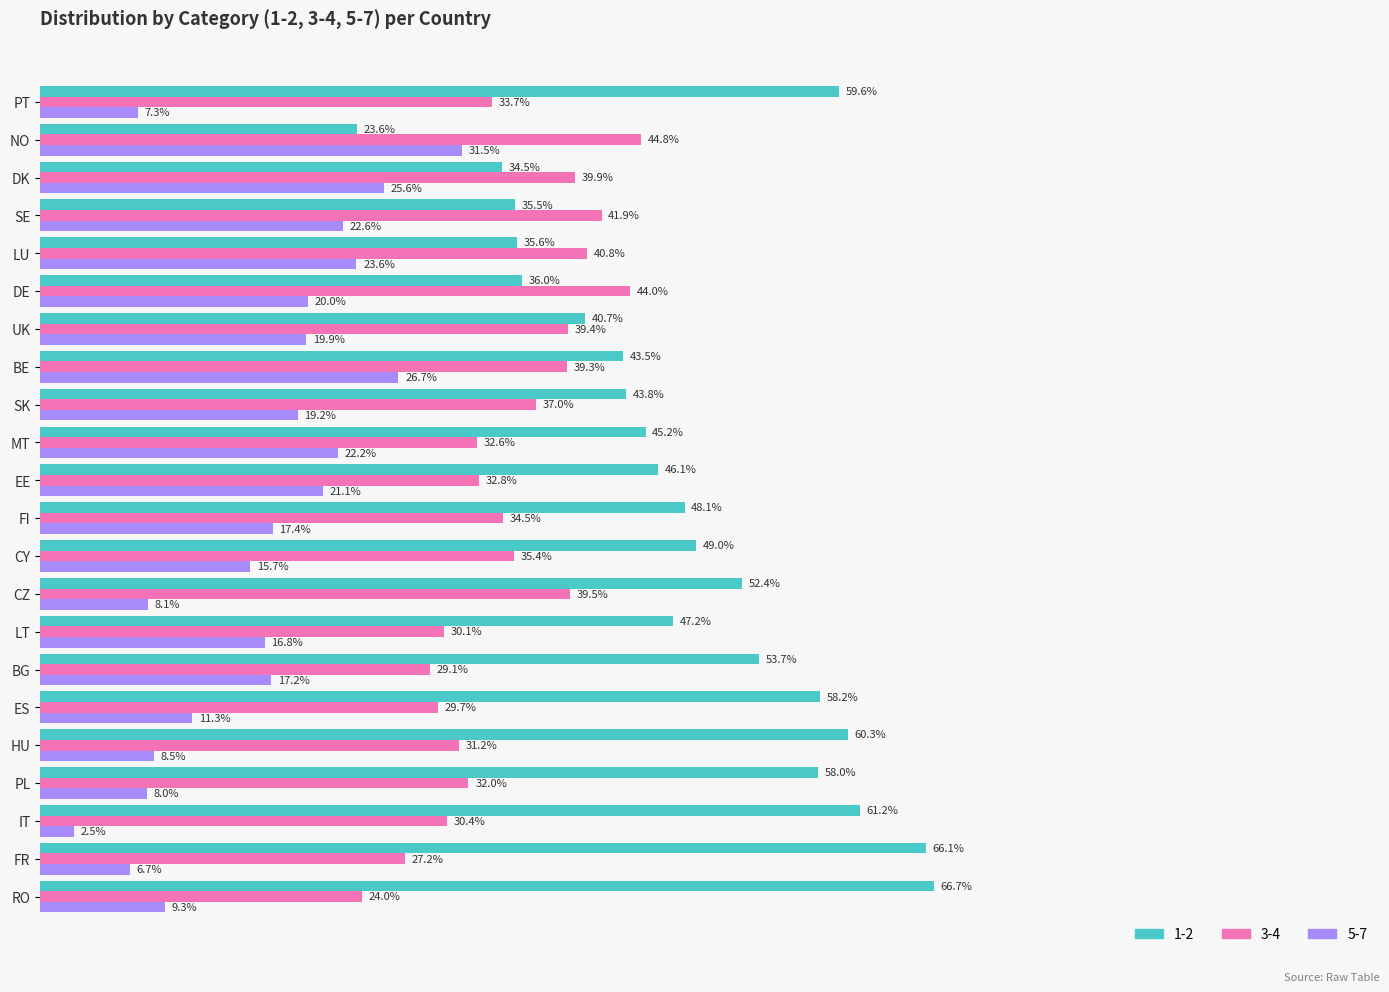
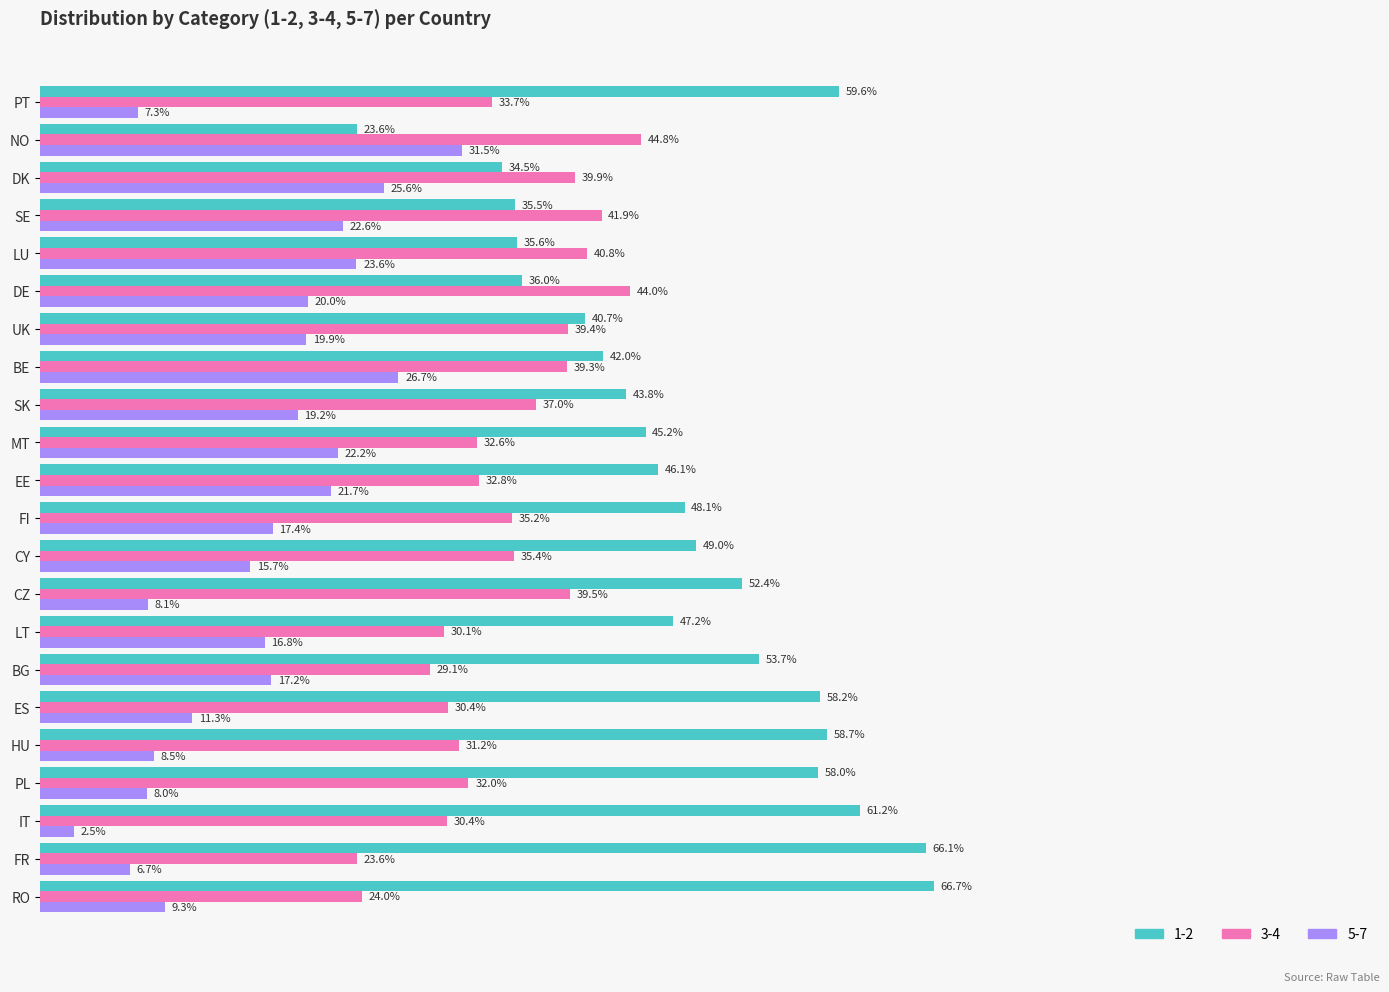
1-2, BE: 43.5% -> 42.0%
5-7, EE: 21.1% -> 21.7%
3-4, FI: 34.5% -> 35.2%
3-4, ES: 29.7% -> 30.4%
1-2, HU: 60.3% -> 58.7%
3-4, FR: 27.2% -> 23.6%
